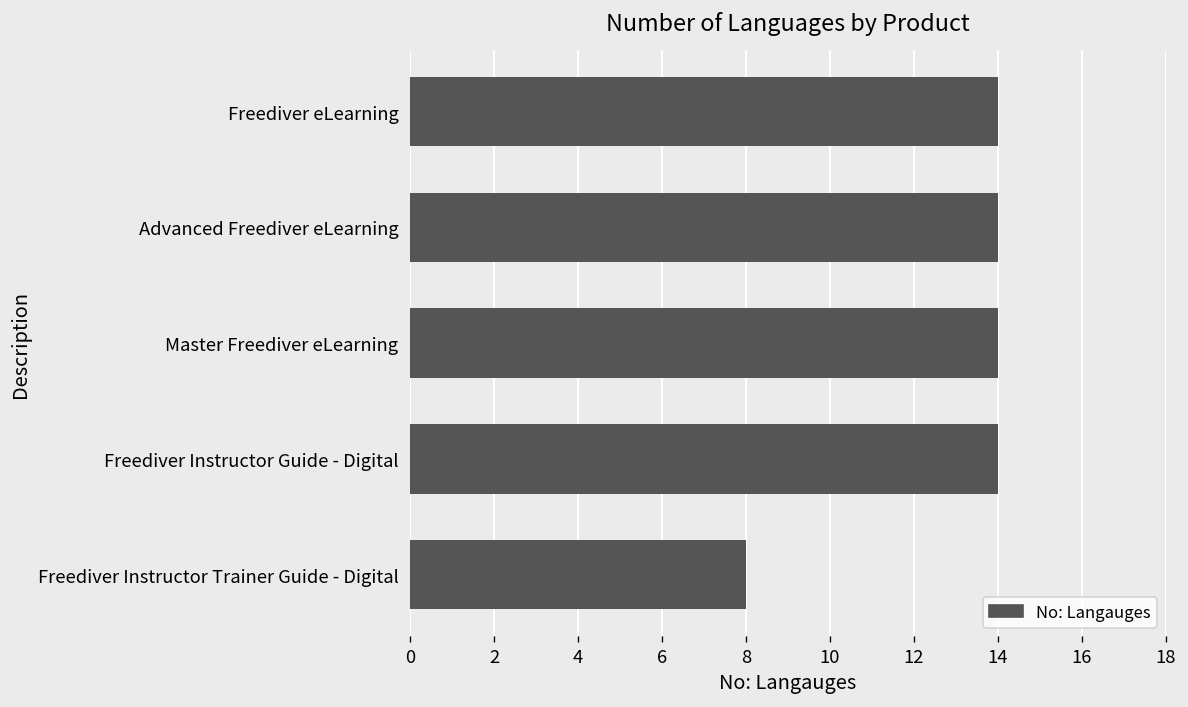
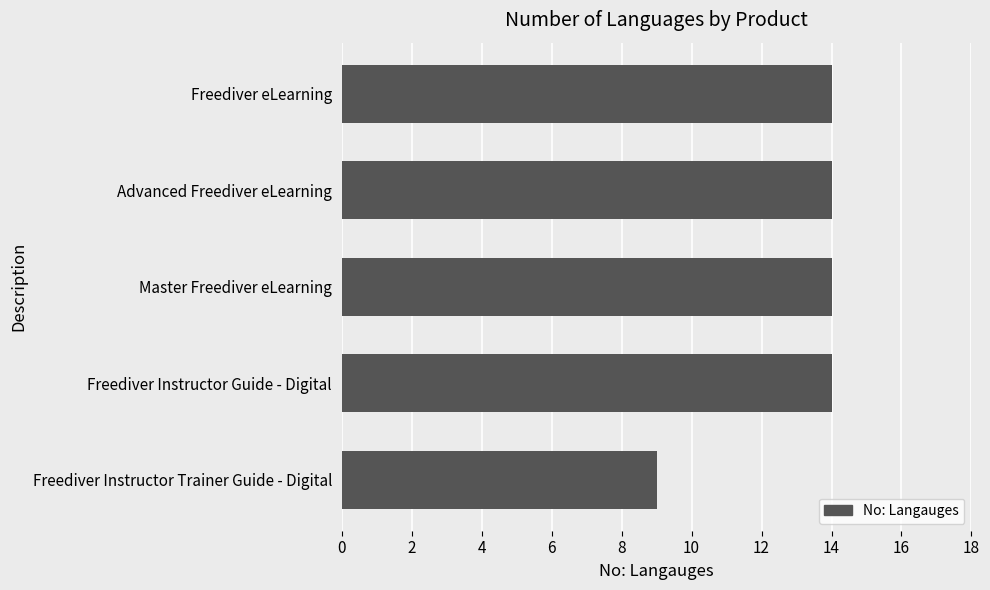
Freediver Instructor Trainer Guide - Digital: 8 -> 9
